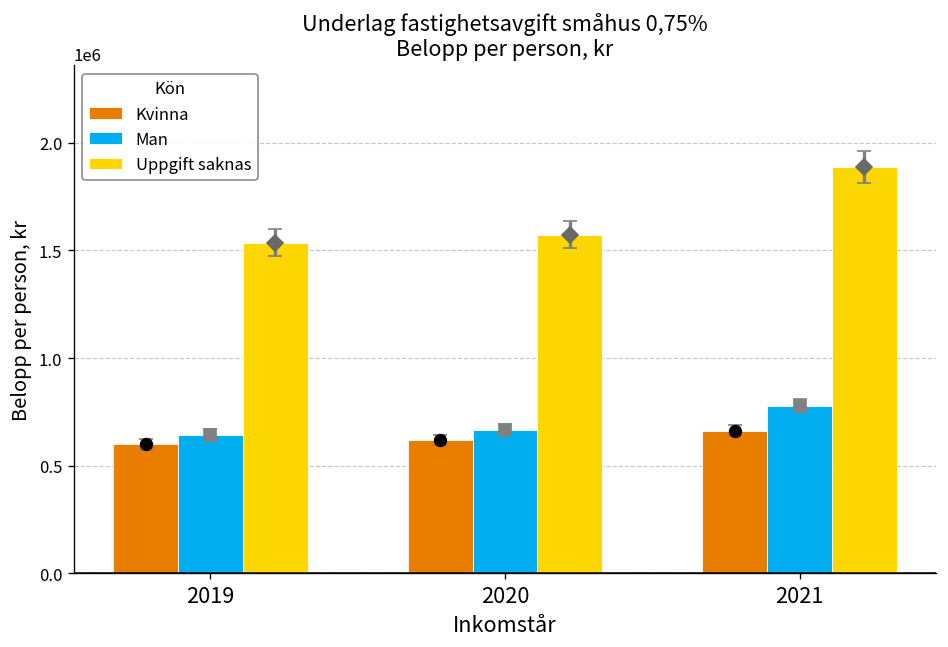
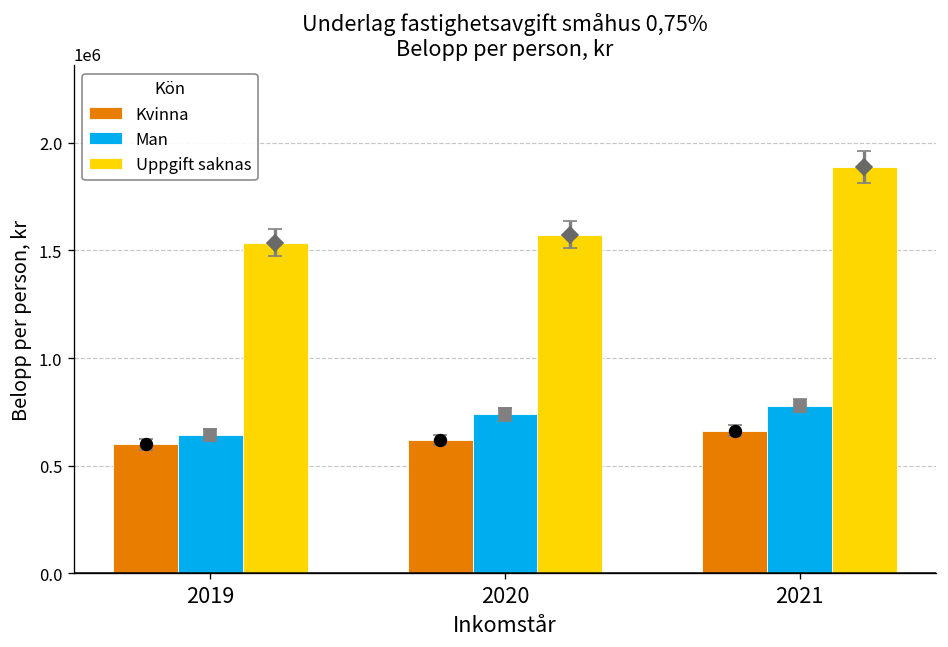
Man, 2020: 670000 -> 740000
